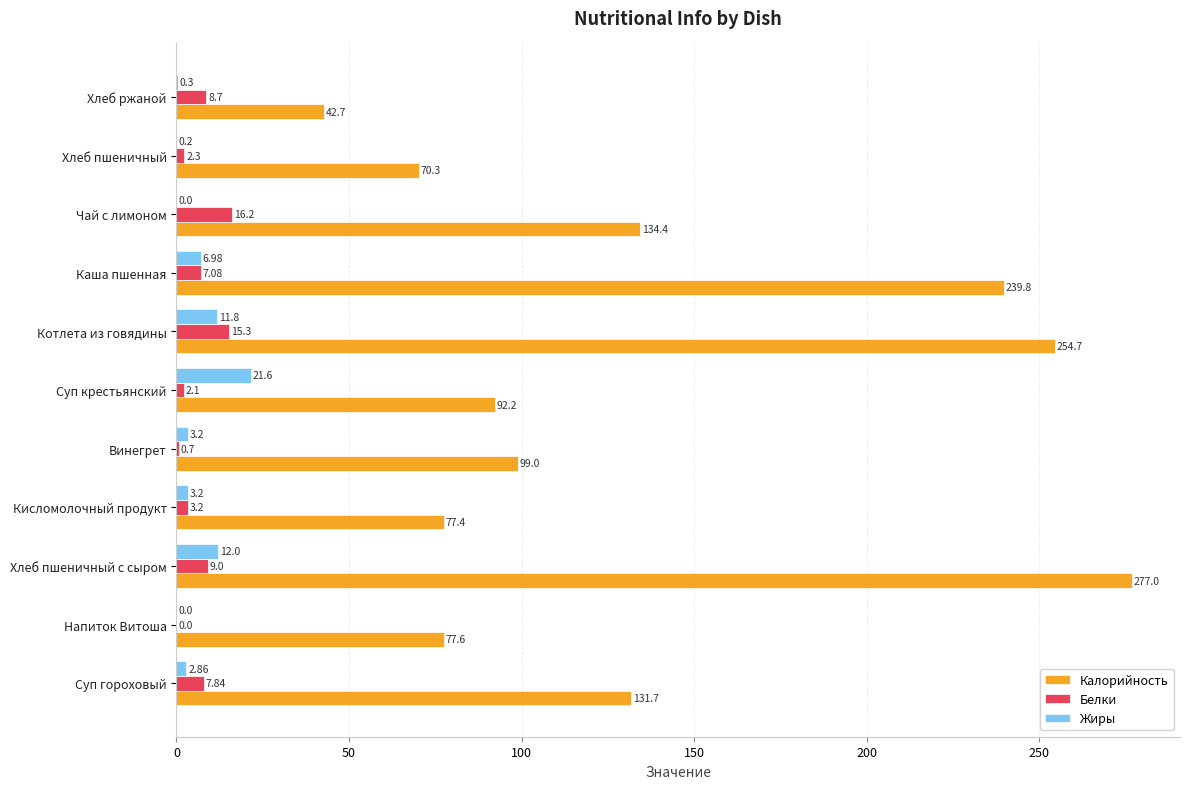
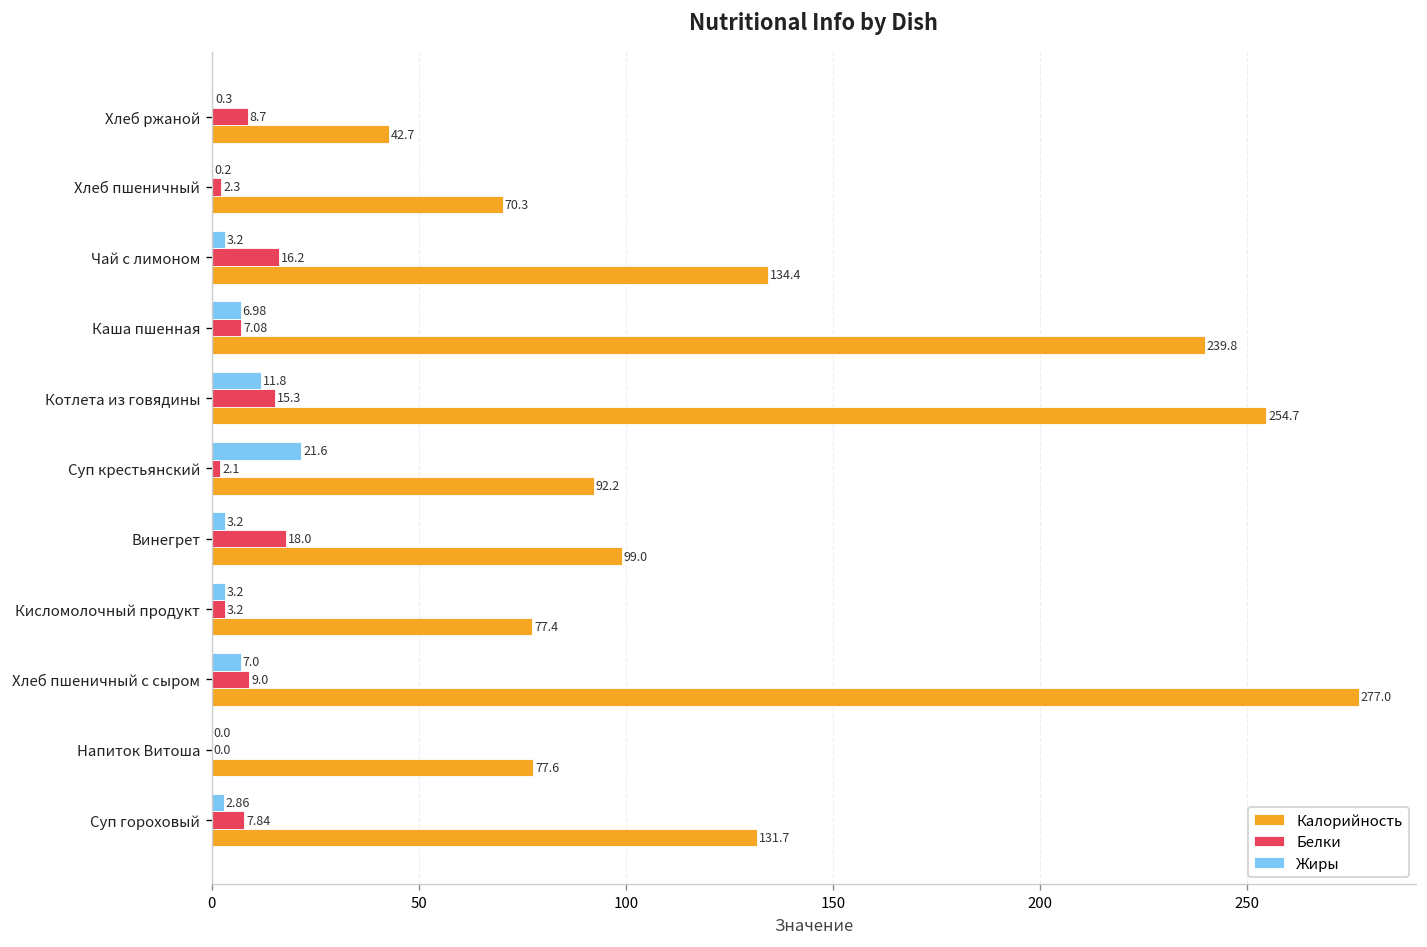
Жиры, Чай с лимоном: 0.0 -> 3.2
Белки, Винегрет: 0.7 -> 18.0
Жиры, Хлеб пшеничный с сыром: 12.0 -> 7.0
